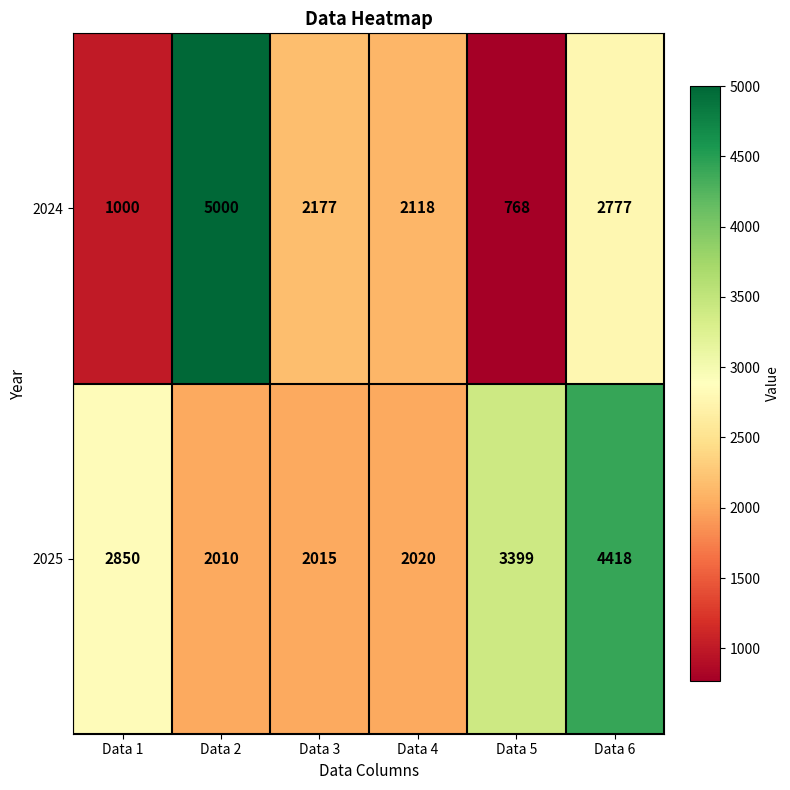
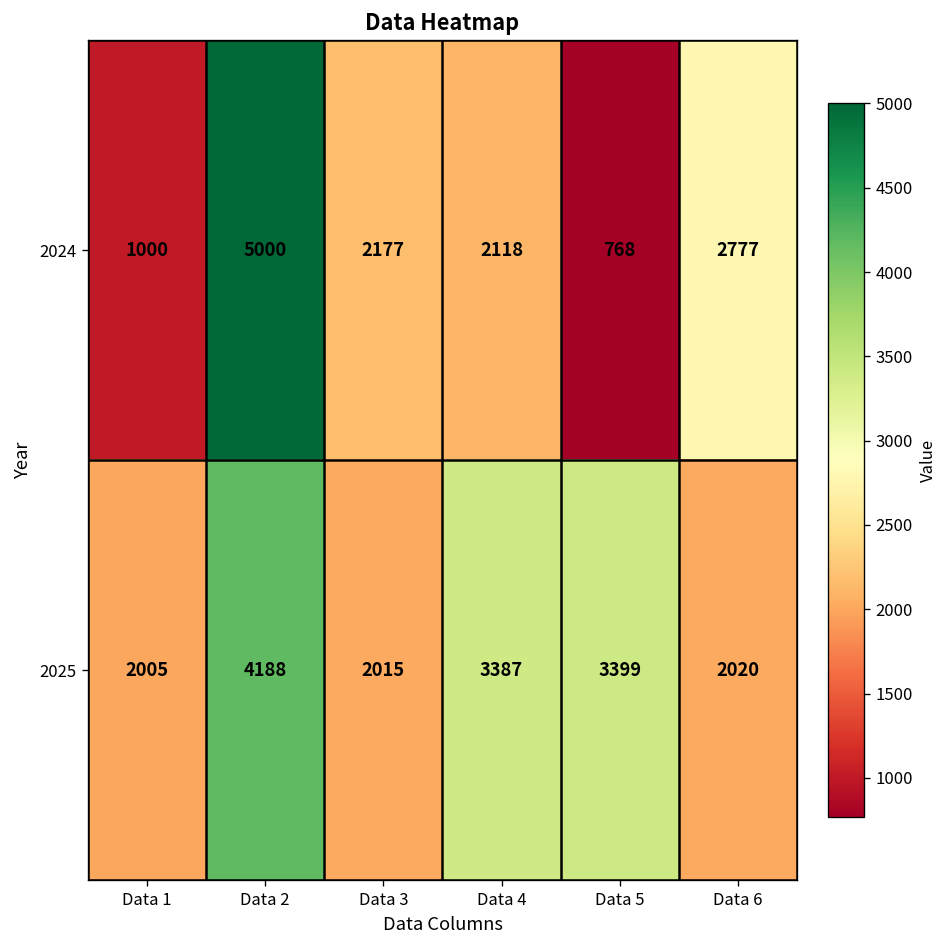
2025, Data 1: 2850 -> 2005
2025, Data 2: 2010 -> 4188
2025, Data 4: 2020 -> 3387
2025, Data 6: 4418 -> 2020
